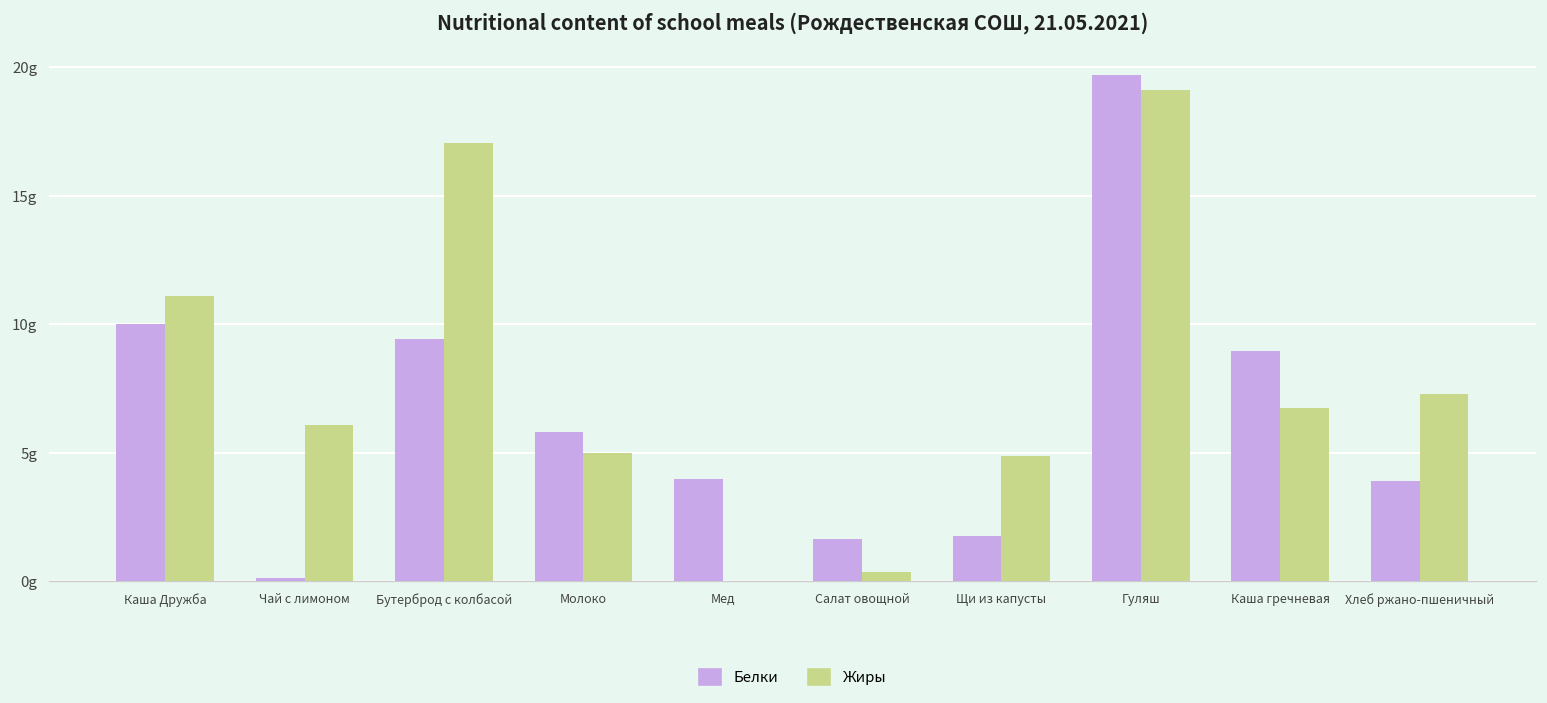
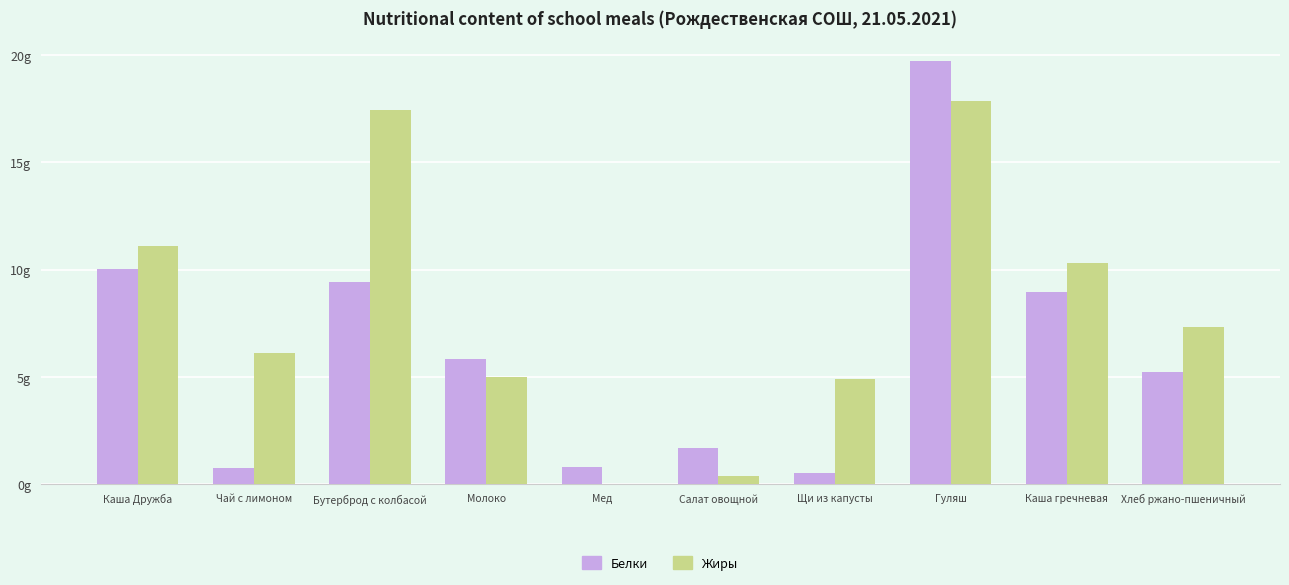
Белки, Чай с лимоном: 0.1g -> 0.7g
Жиры, Бутерброд с колбасой: 17.1g -> 17.5g
Белки, Мед: 4.0g -> 0.8g
Белки, Щи из капусты: 1.8g -> 0.5g
Жиры, Гуляш: 19.1g -> 17.9g
Жиры, Каша гречневая: 6.7g -> 10.3g
Белки, Хлеб ржано-пшеничный: 3.9g -> 5.2g
